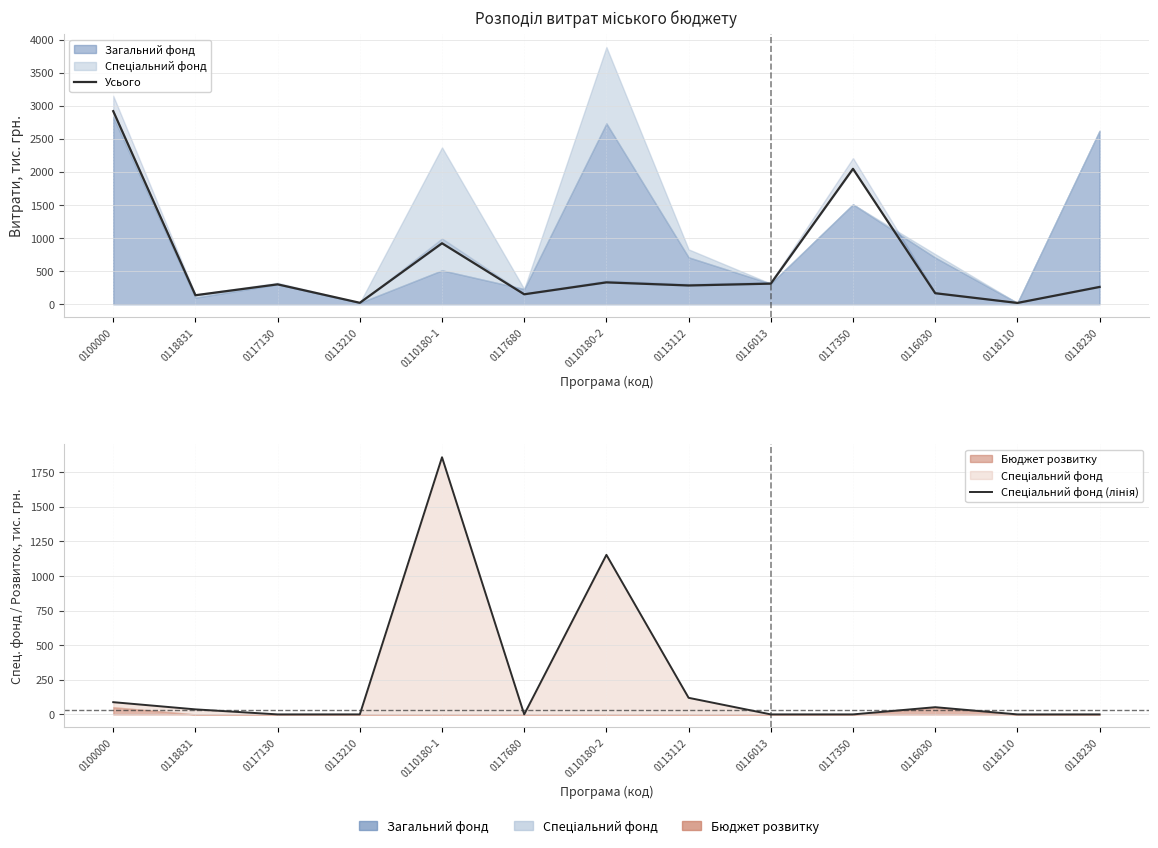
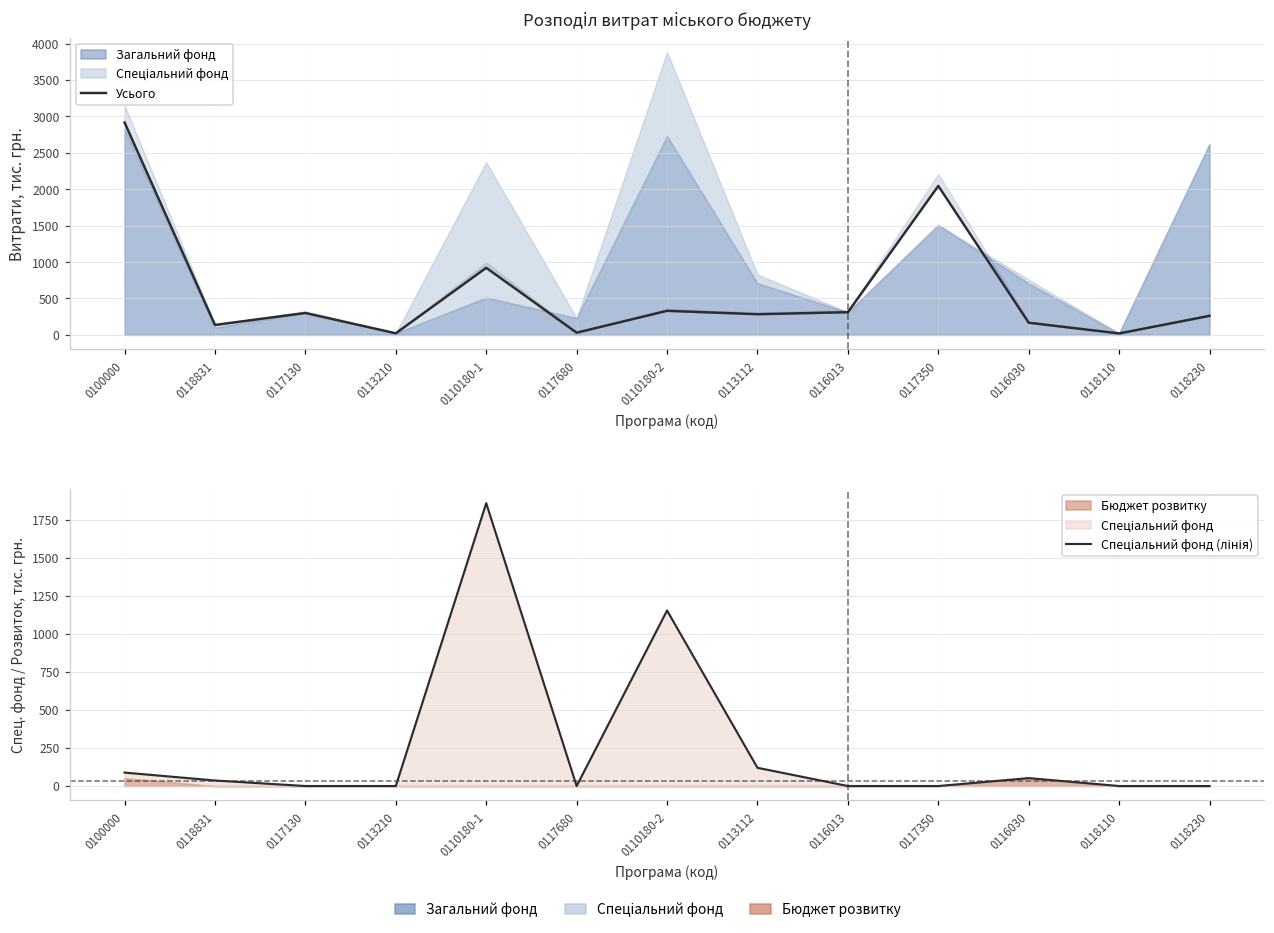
Розподіл витрат міського бюджету, Усього, 0117680: 200 -> 0
